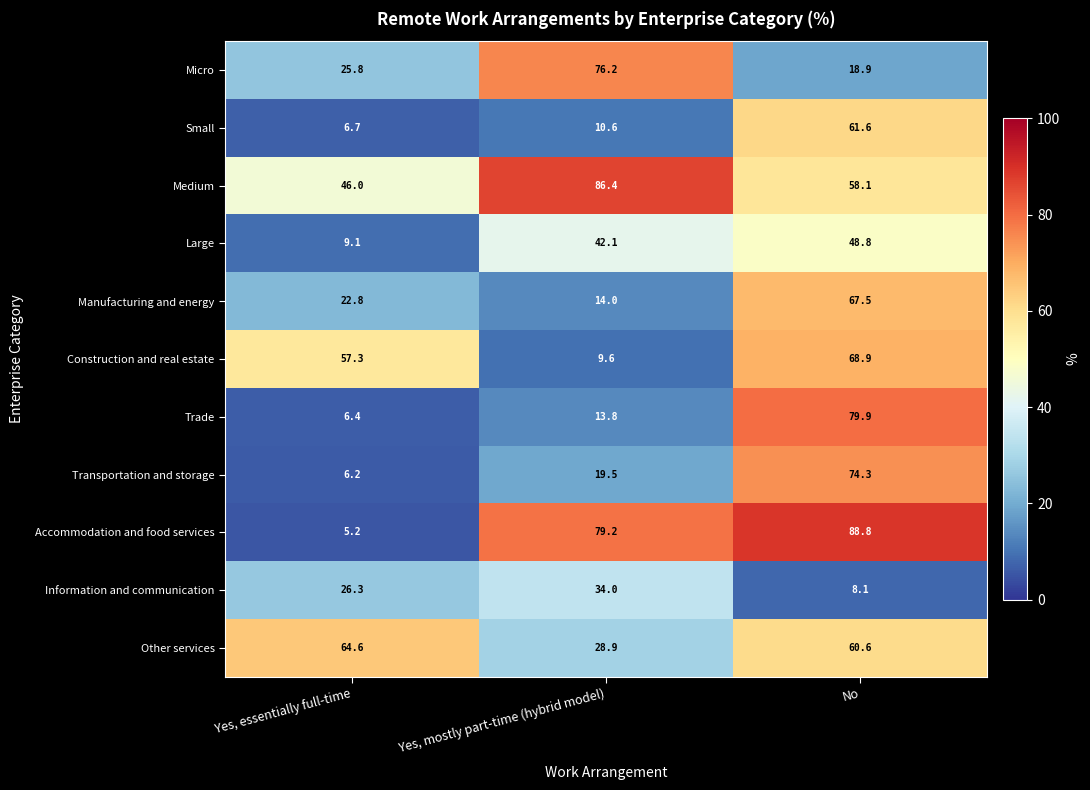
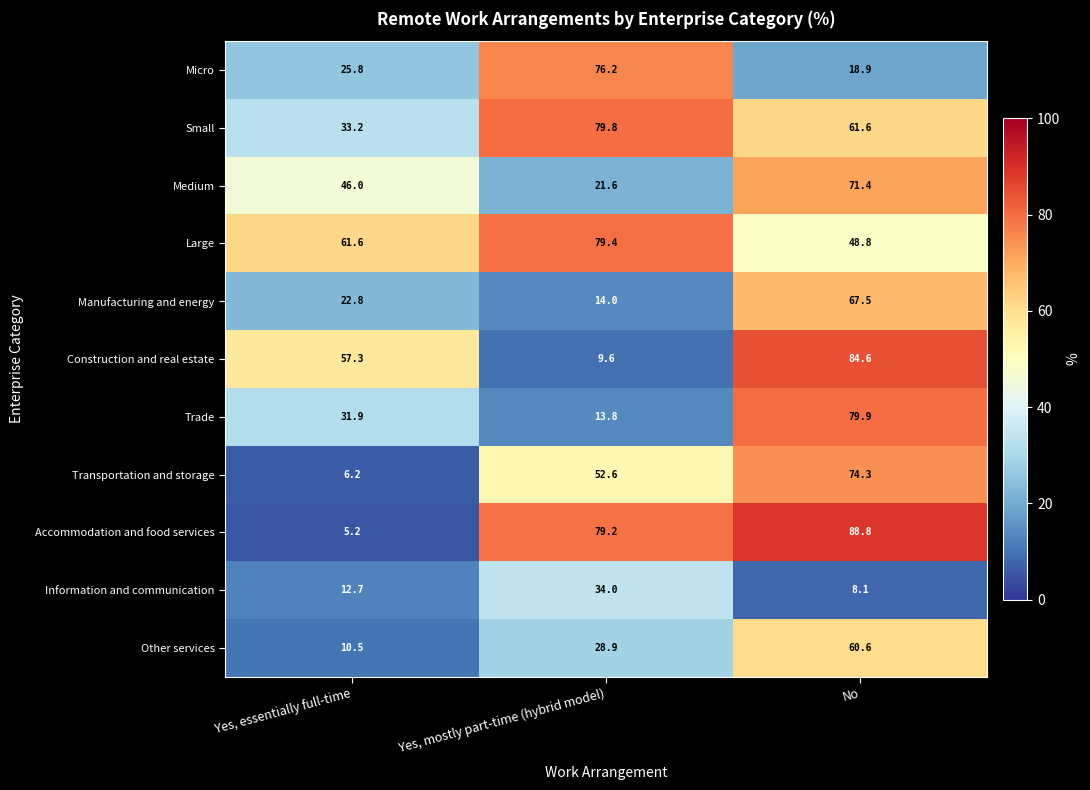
Small, Yes, essentially full-time: 6.7 -> 33.2
Small, Yes, mostly part-time (hybrid model): 10.6 -> 79.8
Medium, Yes, mostly part-time (hybrid model): 86.4 -> 21.6
Medium, No: 58.1 -> 71.4
Large, Yes, essentially full-time: 9.1 -> 61.6
Large, Yes, mostly part-time (hybrid model): 42.1 -> 79.4
Construction and real estate, No: 68.9 -> 84.6
Trade, Yes, essentially full-time: 6.4 -> 31.9
Transportation and storage, Yes, mostly part-time (hybrid model): 19.5 -> 52.6
Information and communication, Yes, essentially full-time: 26.3 -> 12.7
Other services, Yes, essentially full-time: 64.6 -> 10.5
